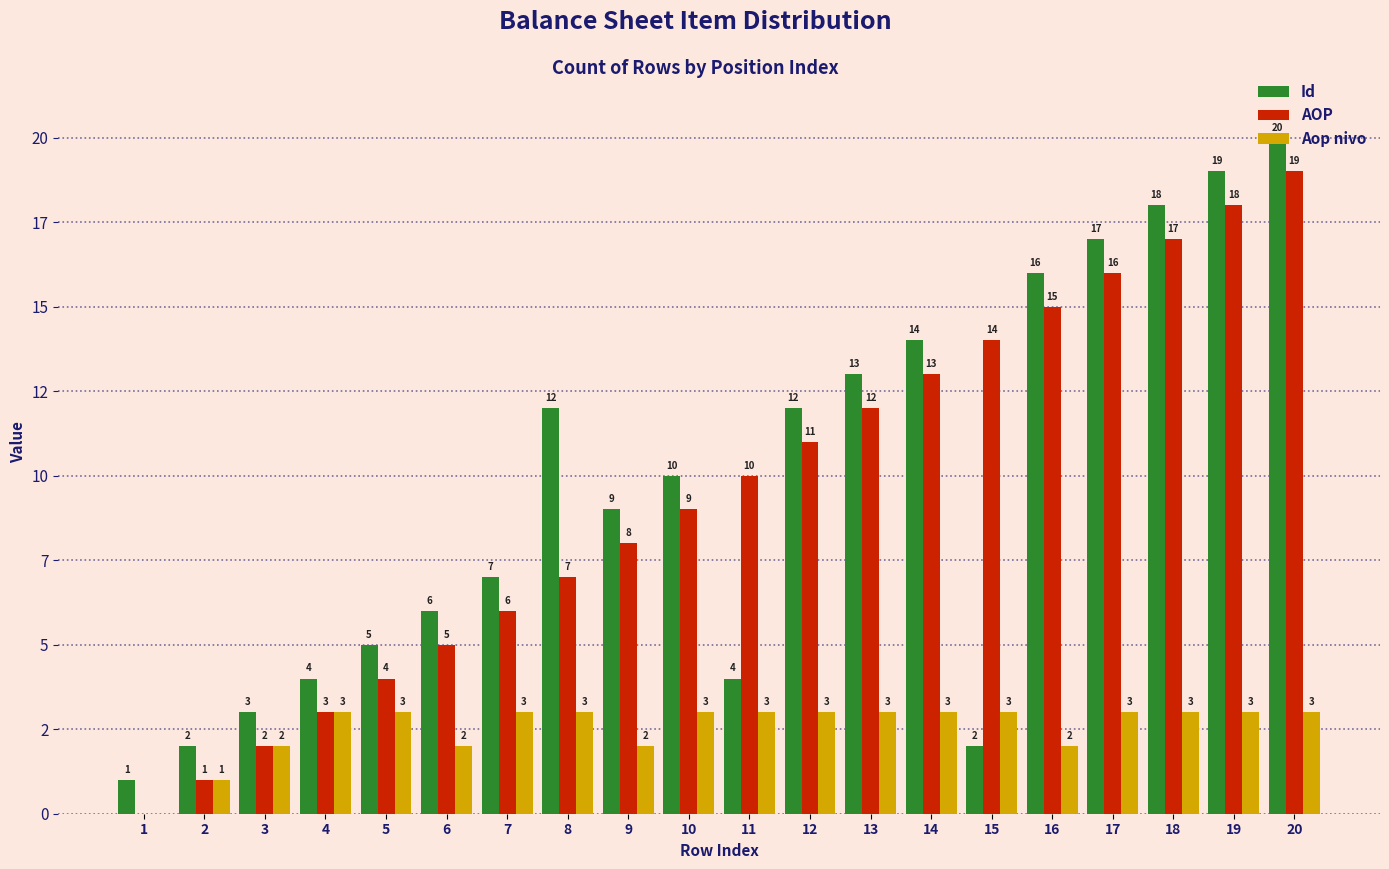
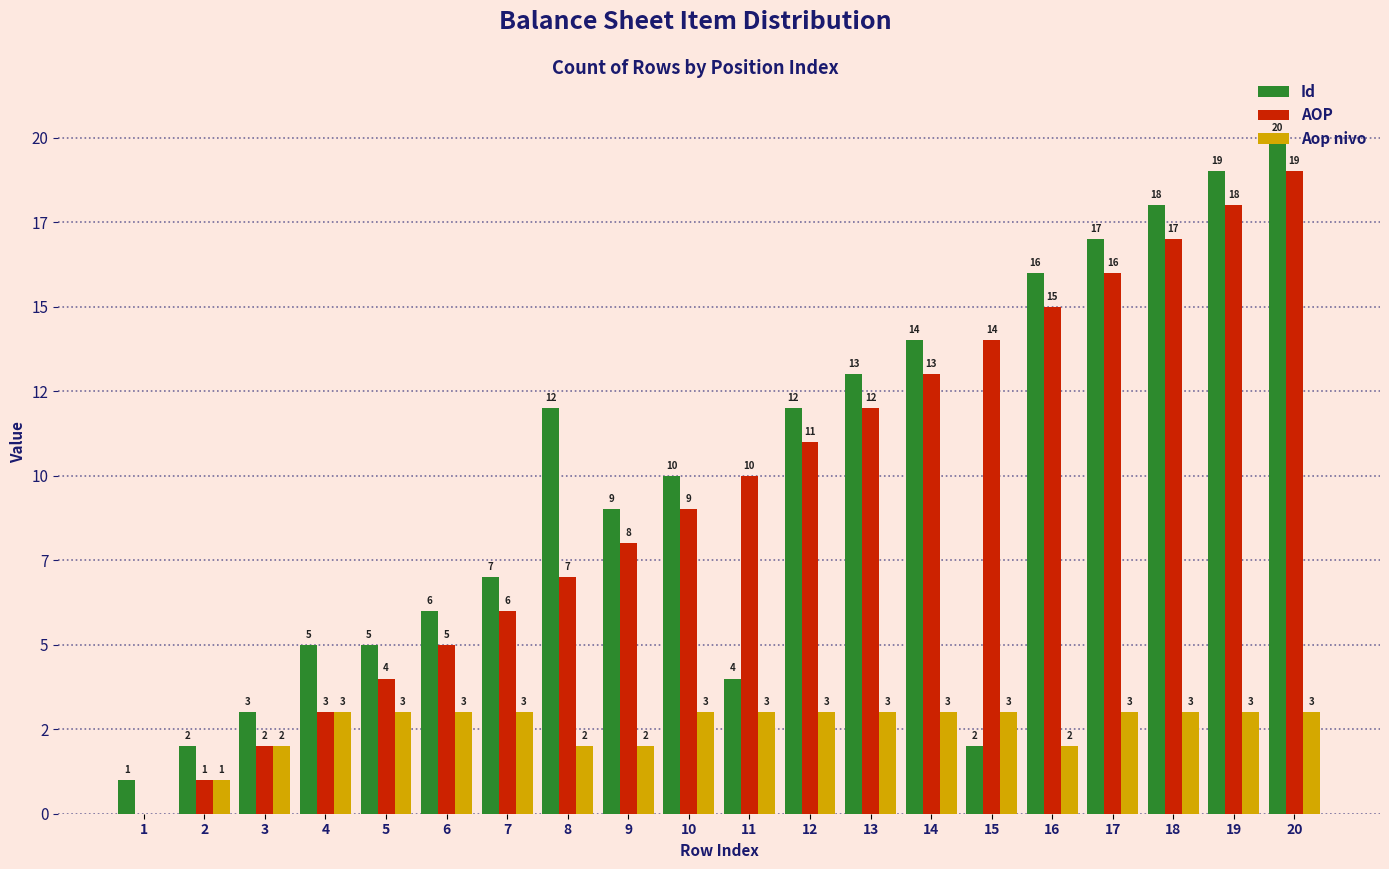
Id, 4: 4 -> 5
Aop nivo, 6: 2 -> 3
Aop nivo, 8: 3 -> 2
